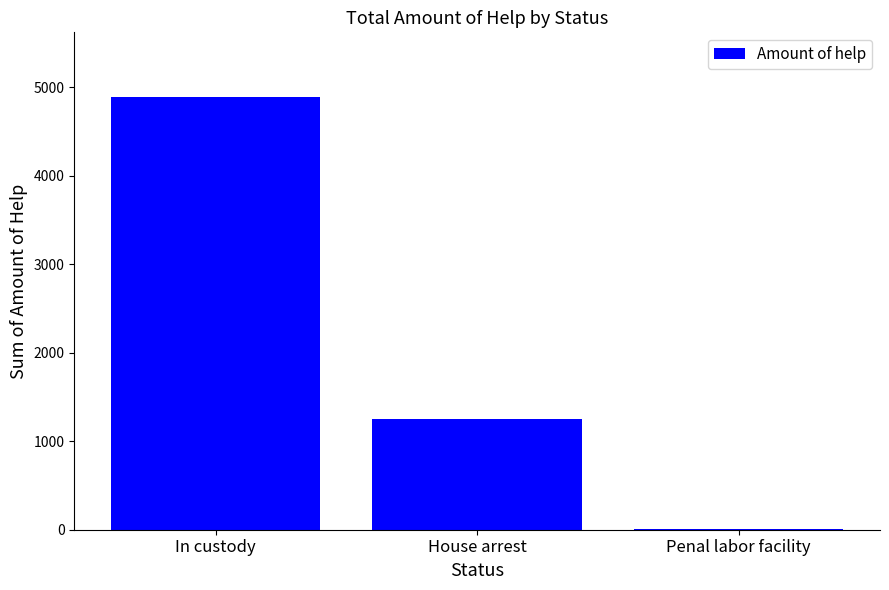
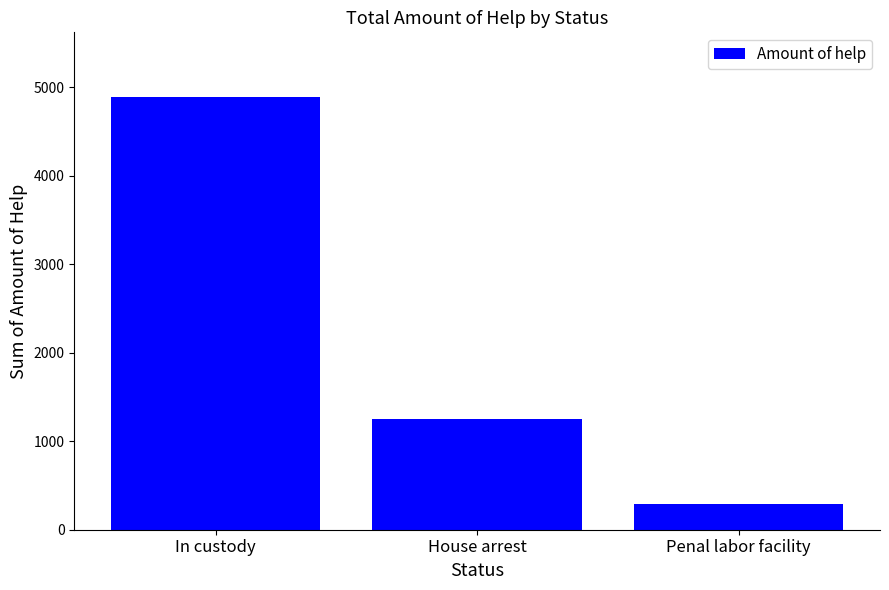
Penal labor facility: 0 -> 300
